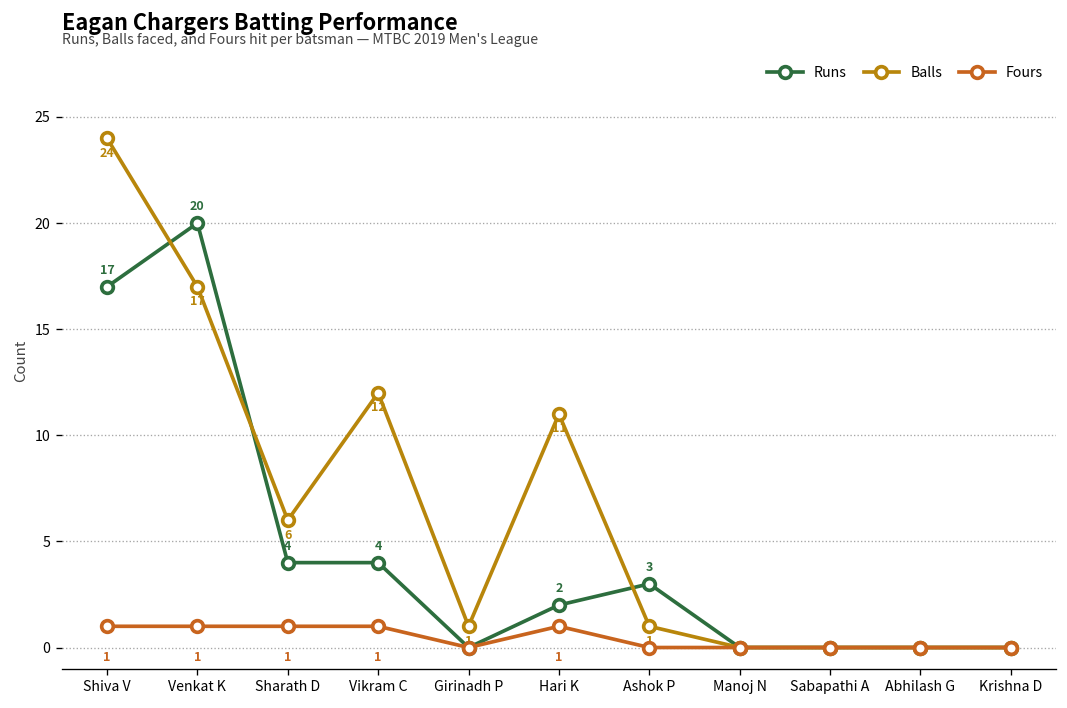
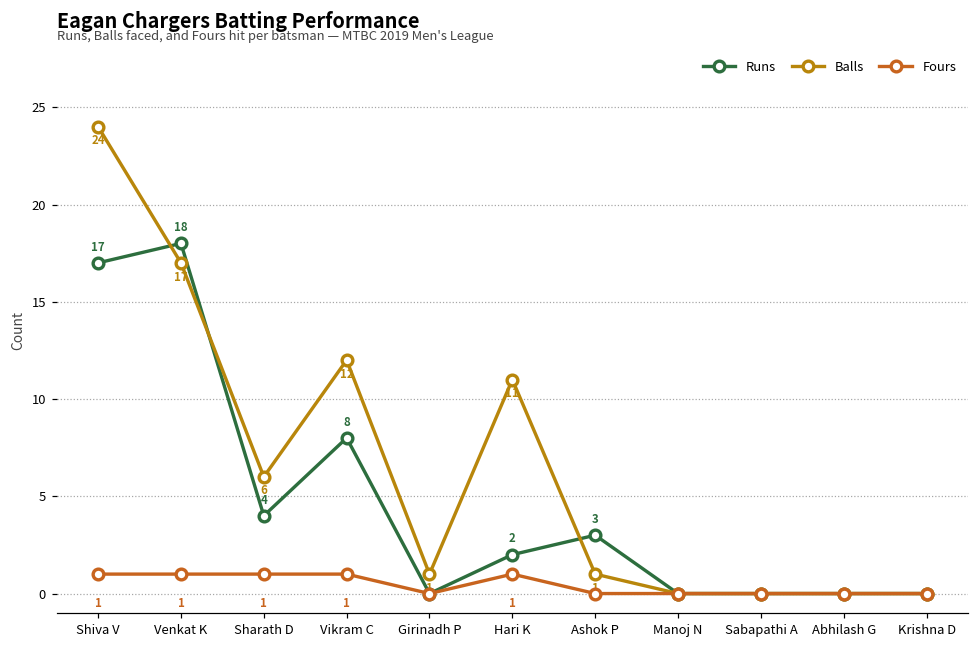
Runs, Venkat K: 20 -> 18
Runs, Vikram C: 4 -> 8
